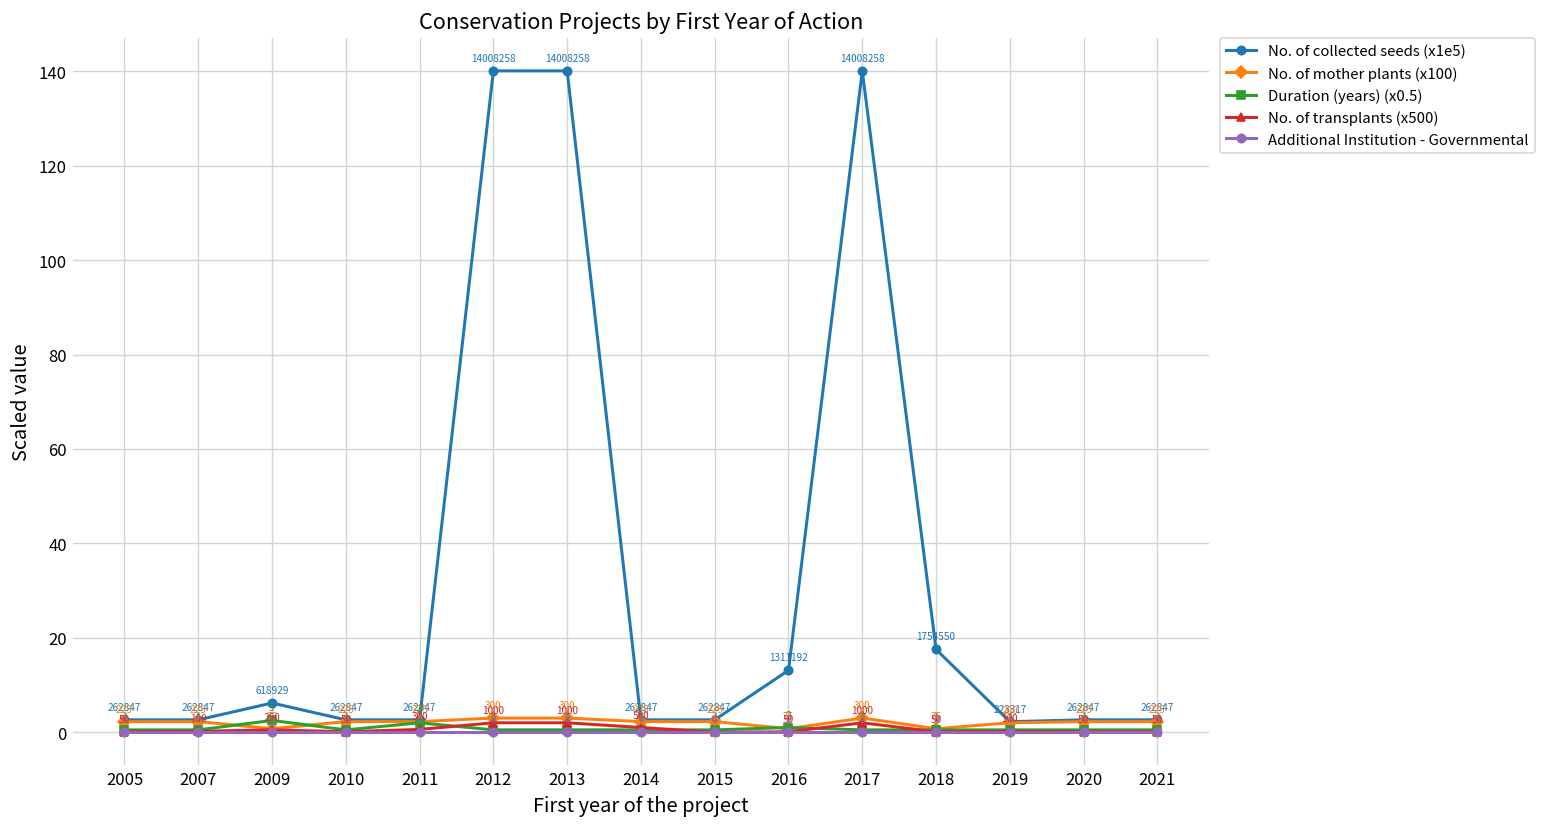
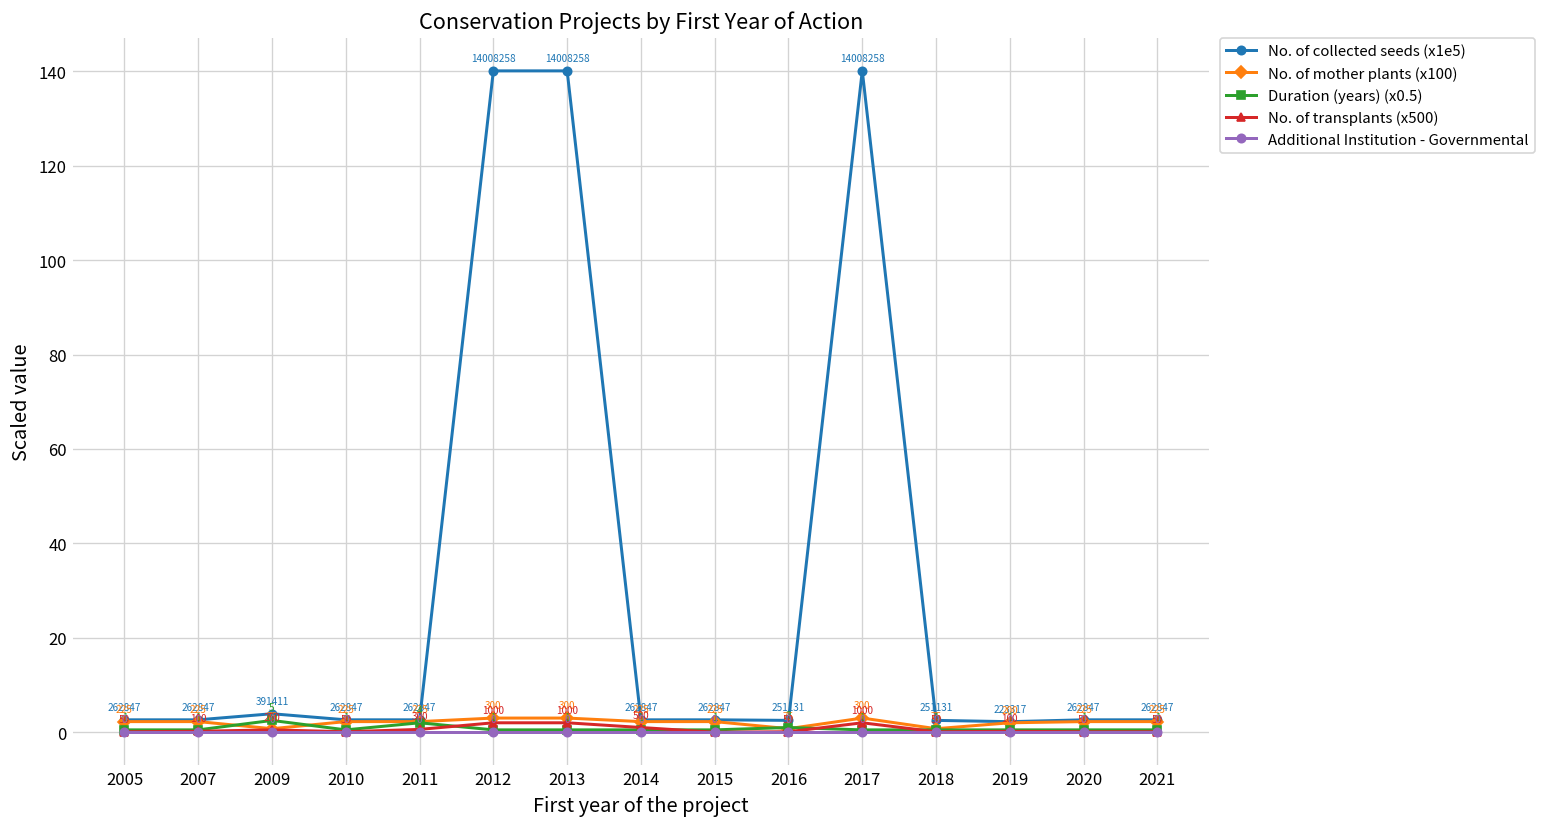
No. of collected seeds (x1e5), 2009: 618929 -> 391411
No. of collected seeds (x1e5), 2016: 1311192 -> 251131
No. of collected seeds (x1e5), 2018: 1754550 -> 251131
